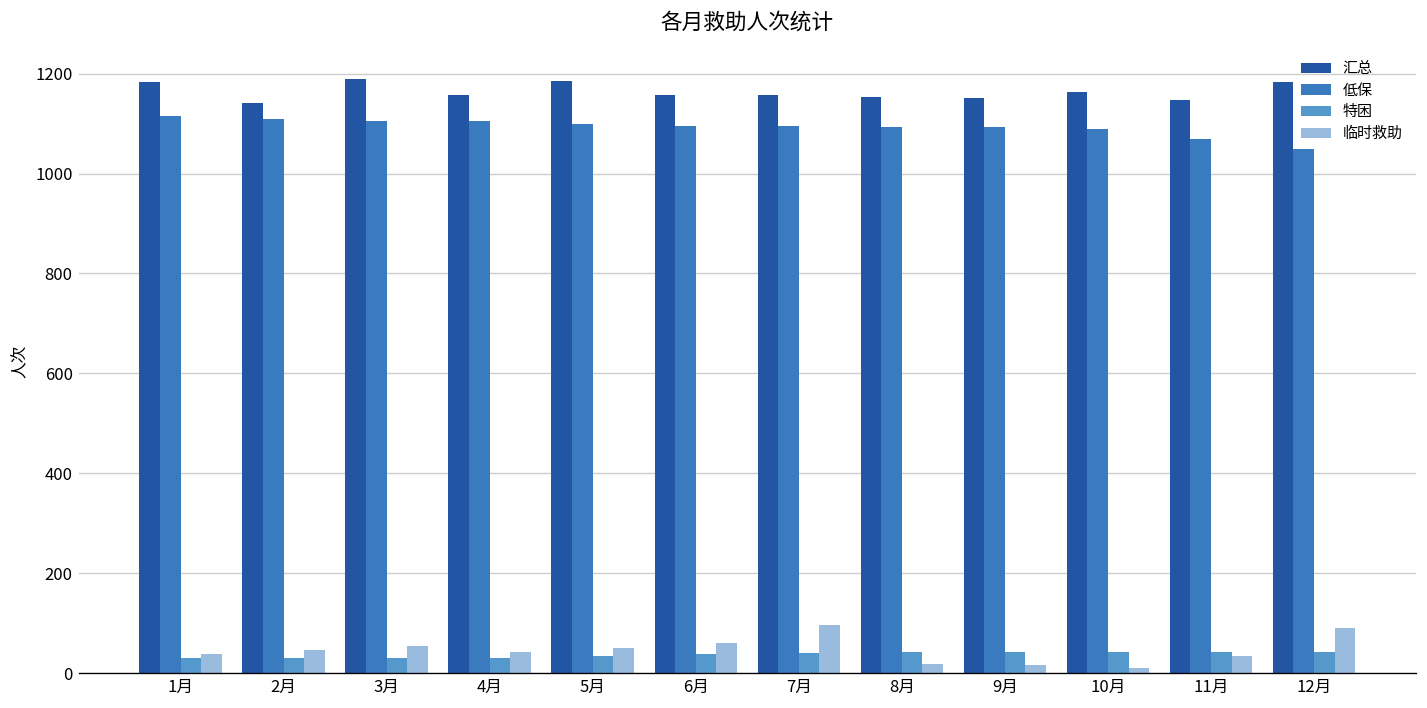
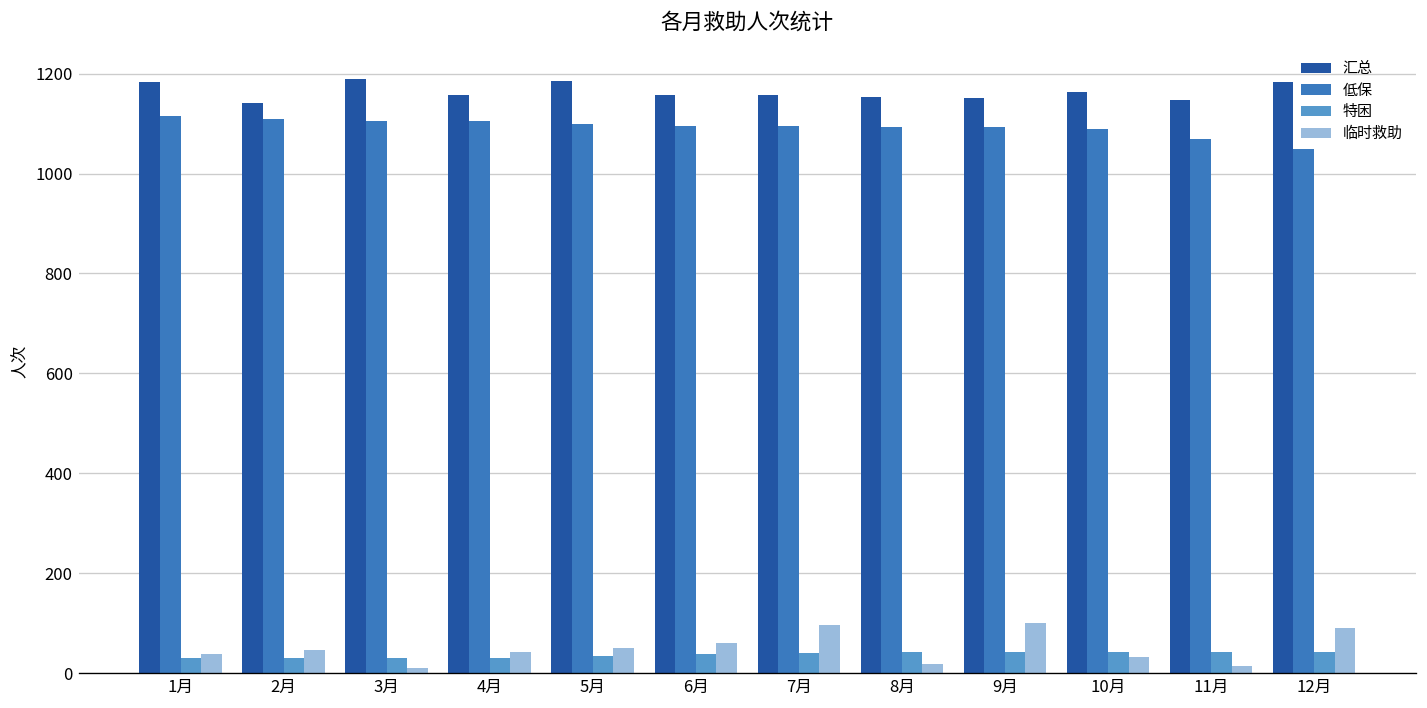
临时救助, 3月: 50 -> 10
临时救助, 9月: 20 -> 100
临时救助, 10月: 10 -> 30
临时救助, 11月: 40 -> 20
